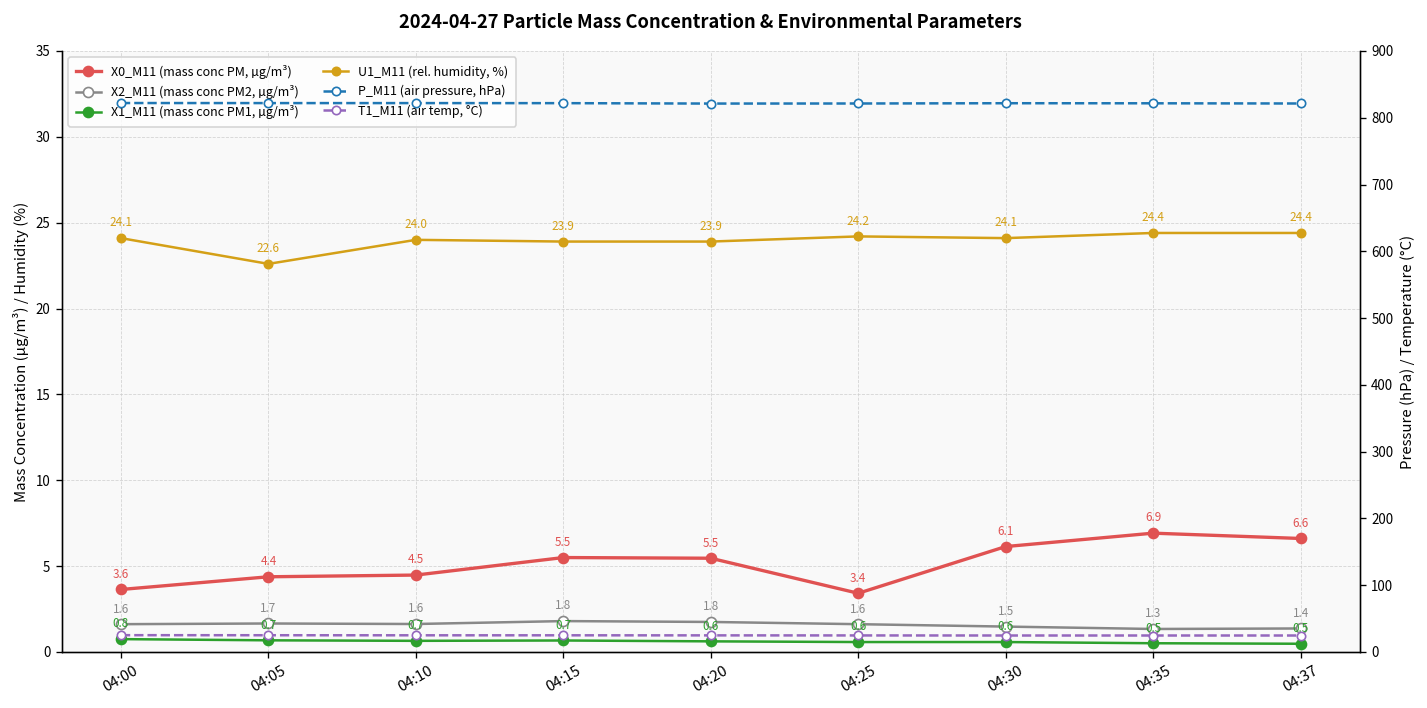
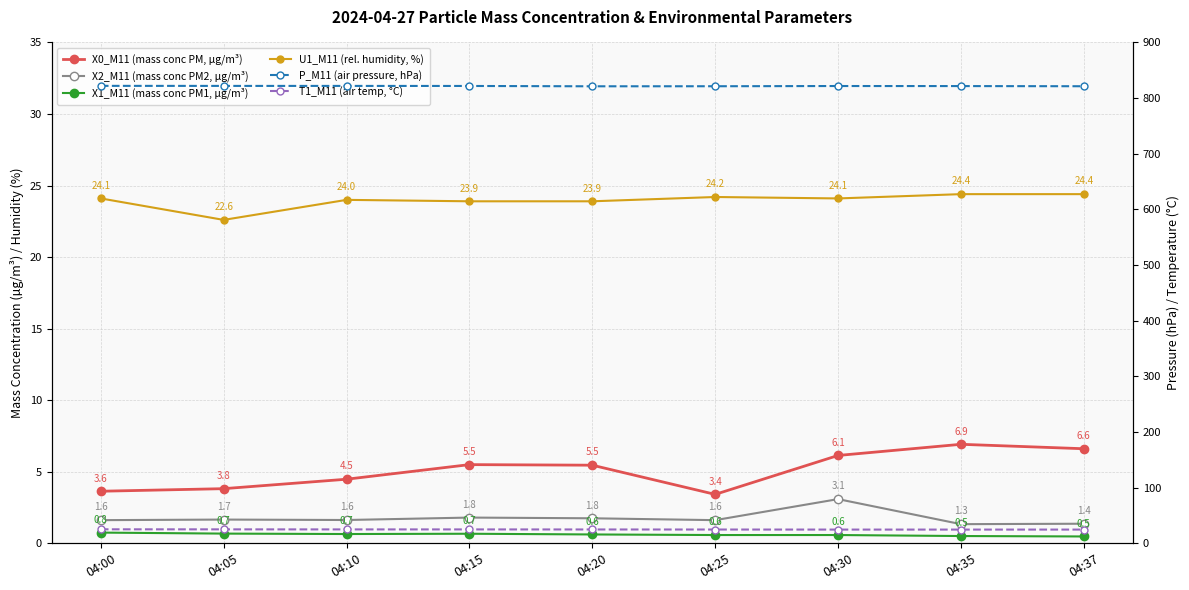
X0_M11 (mass conc PM, µg/m³), 04:05: 4.4 -> 3.8
X2_M11 (mass conc PM2, µg/m³), 04:30: 1.5 -> 3.1
